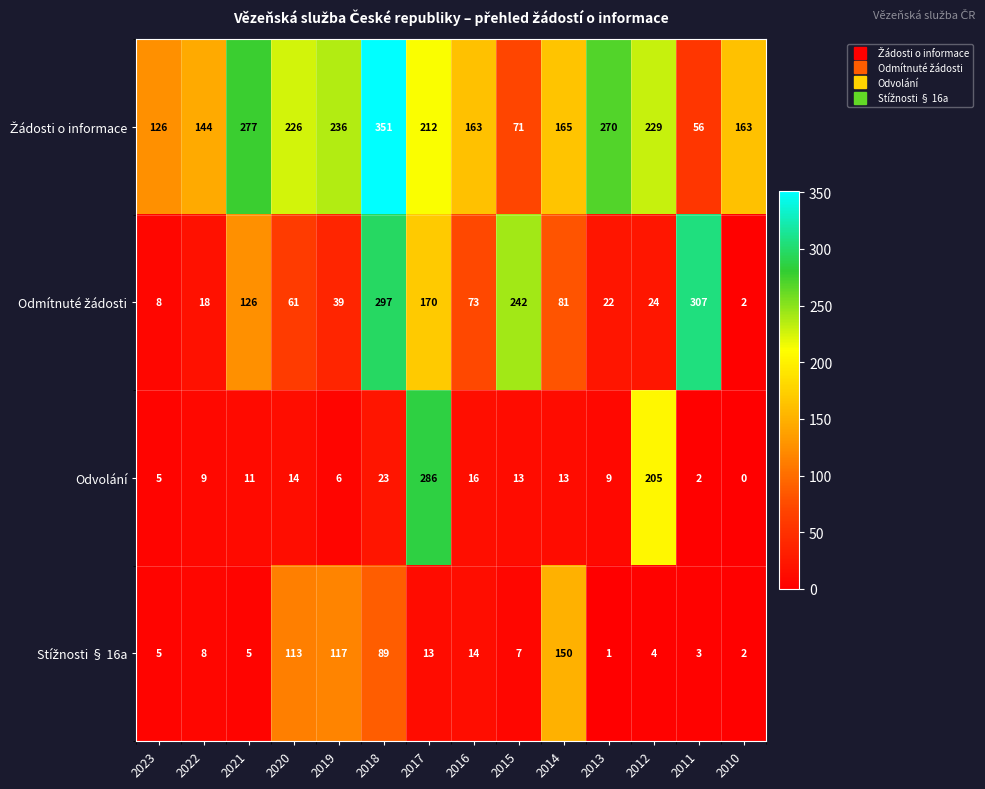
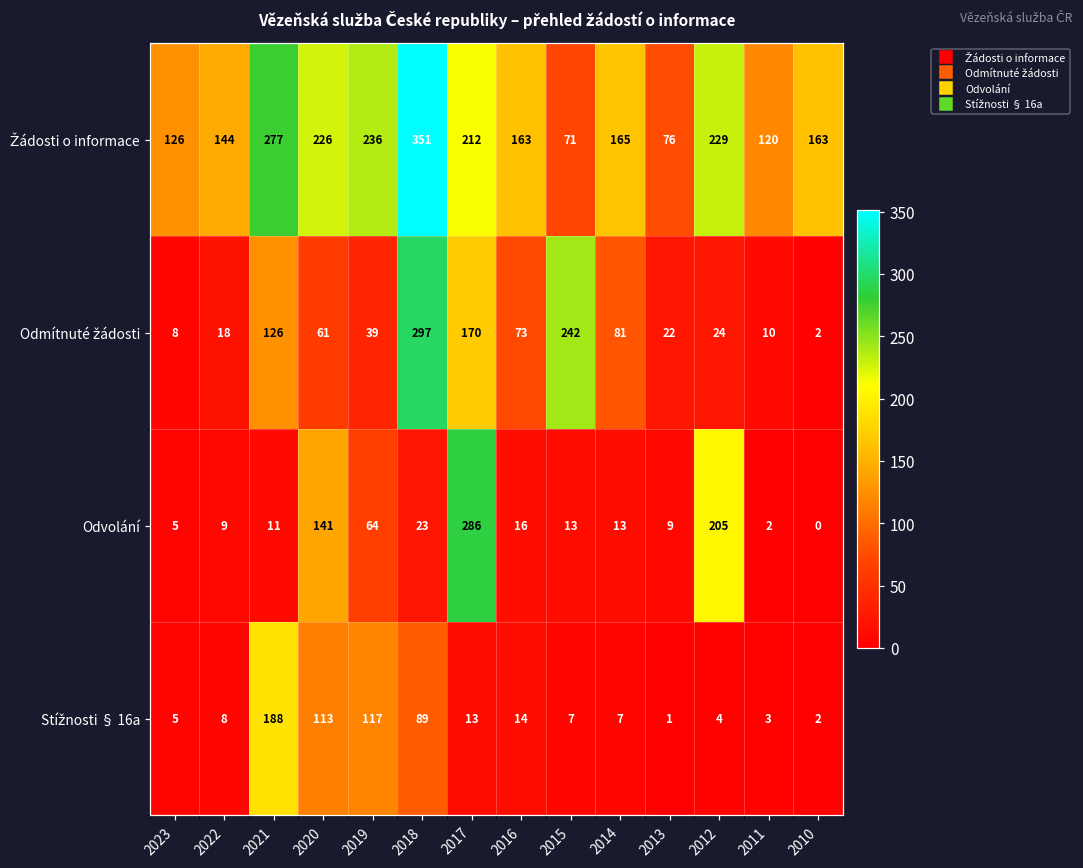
Žádosti o informace, 2013: 270 -> 76
Žádosti o informace, 2011: 56 -> 120
Odmítnuté žádosti, 2011: 307 -> 10
Odvolání, 2020: 14 -> 141
Odvolání, 2019: 6 -> 64
Stížnosti § 16a, 2021: 5 -> 188
Stížnosti § 16a, 2014: 150 -> 7
